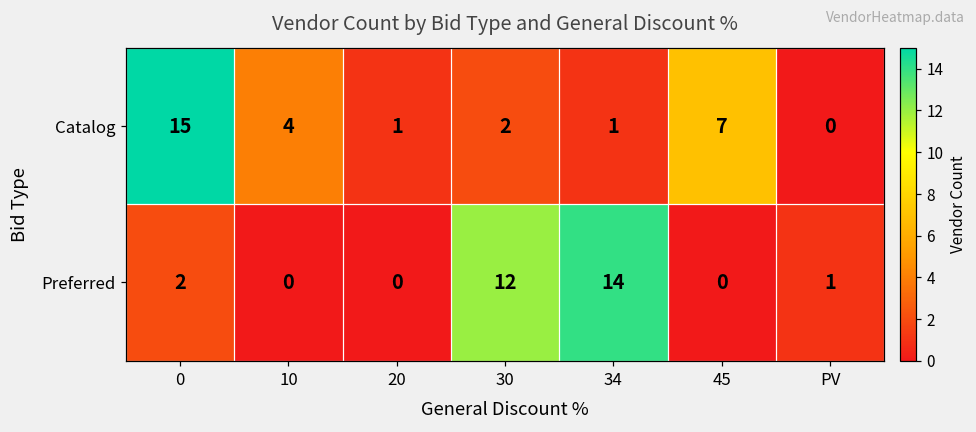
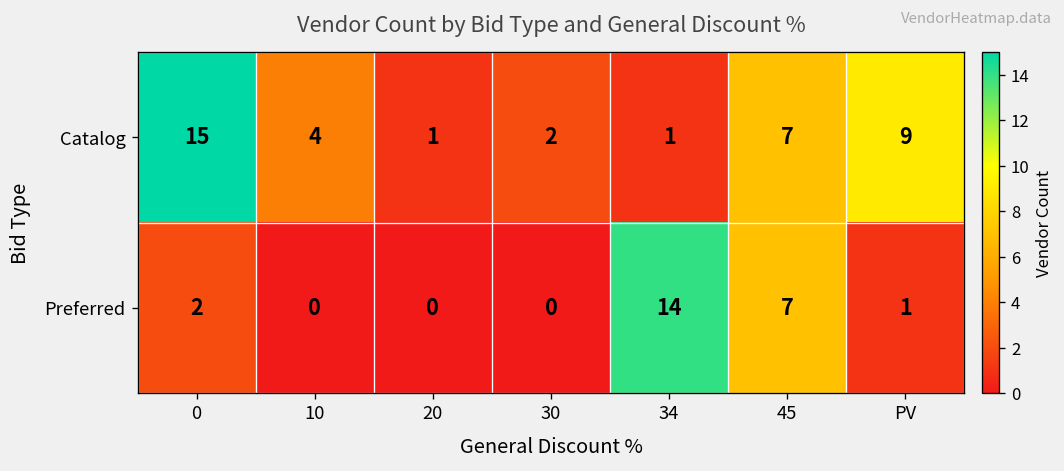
Catalog, PV: 0 -> 9
Preferred, 30: 12 -> 0
Preferred, 45: 0 -> 7
